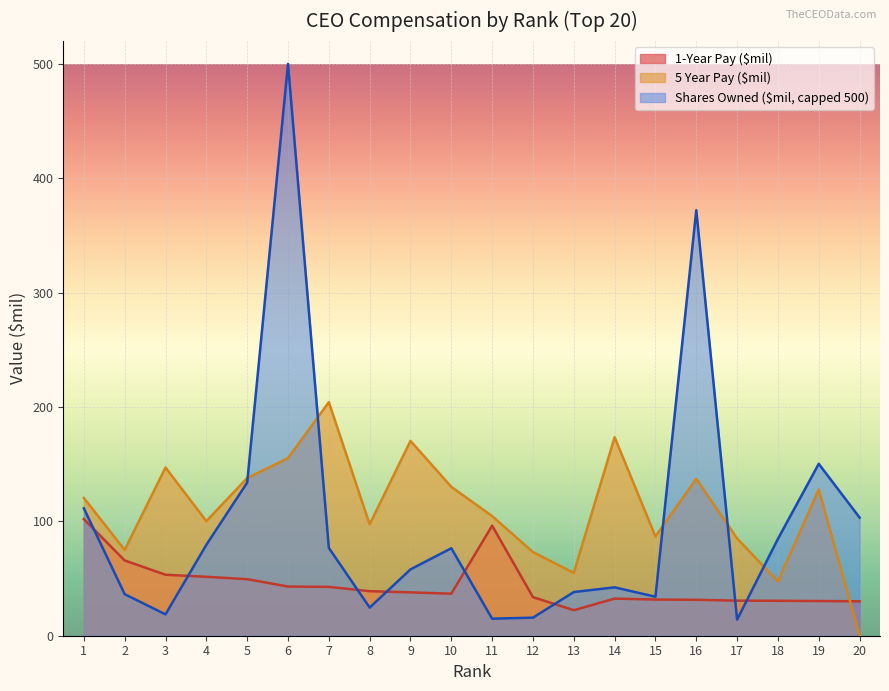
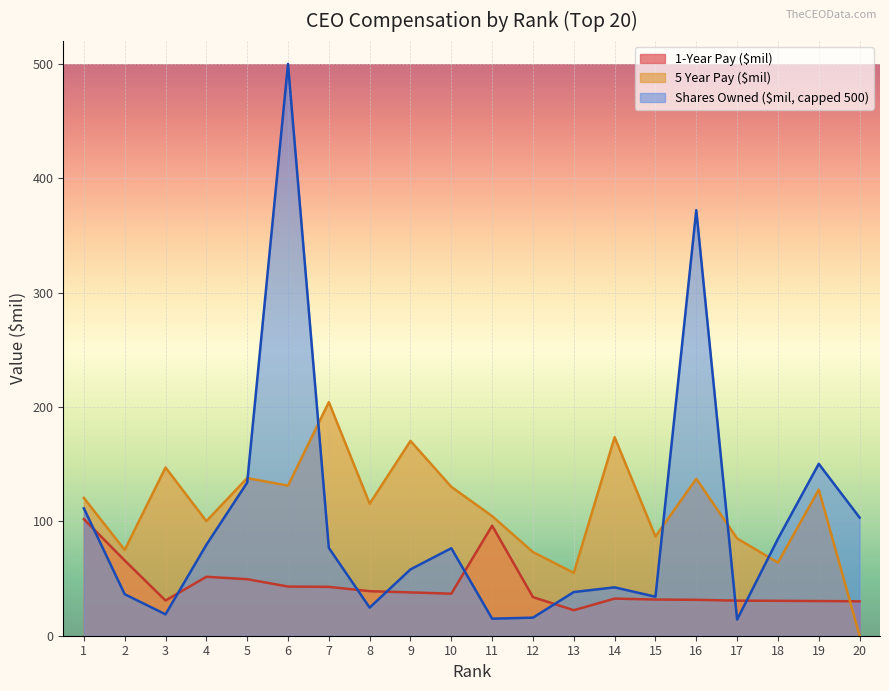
1-Year Pay ($mil), 3: 53 -> 31
5 Year Pay ($mil), 6: 155 -> 131
5 Year Pay ($mil), 8: 97 -> 115
5 Year Pay ($mil), 18: 47 -> 64
